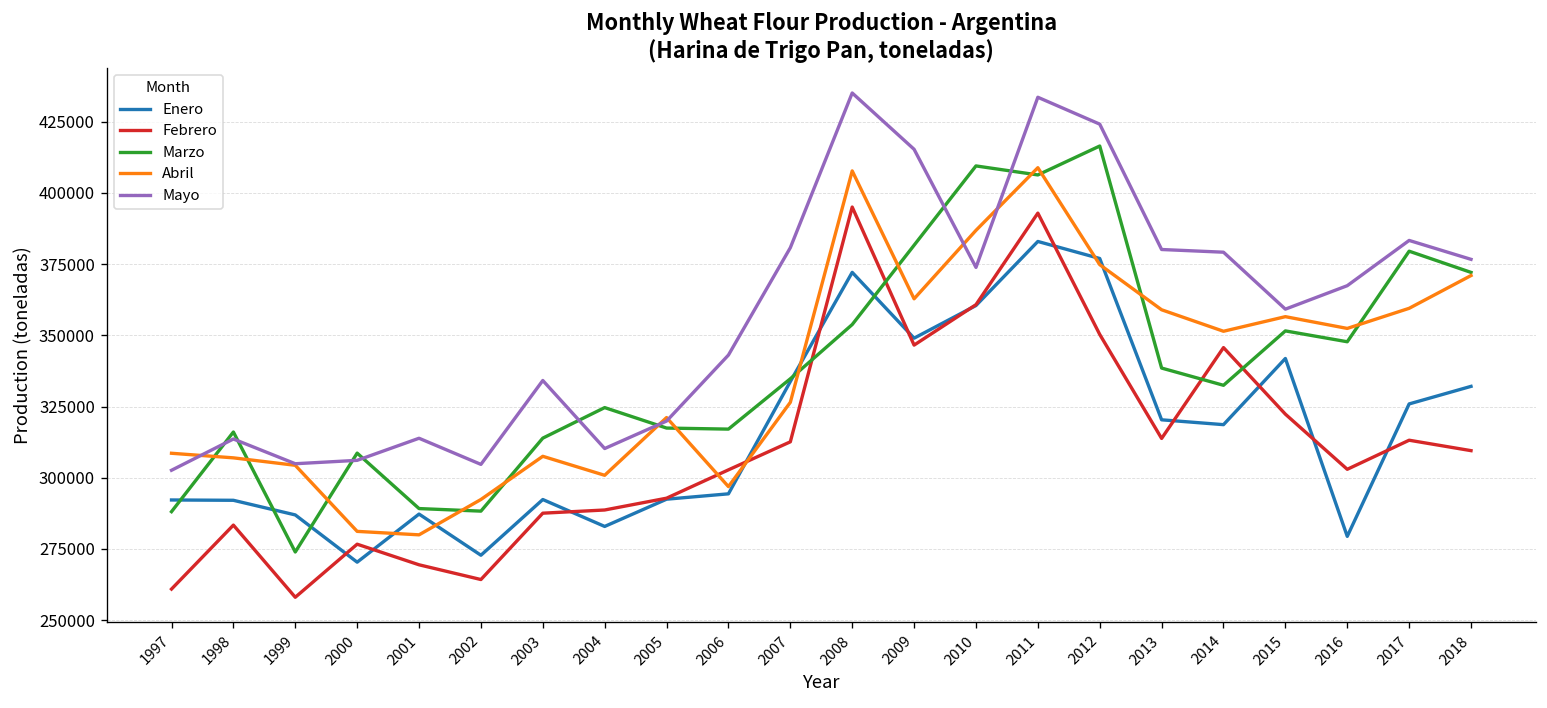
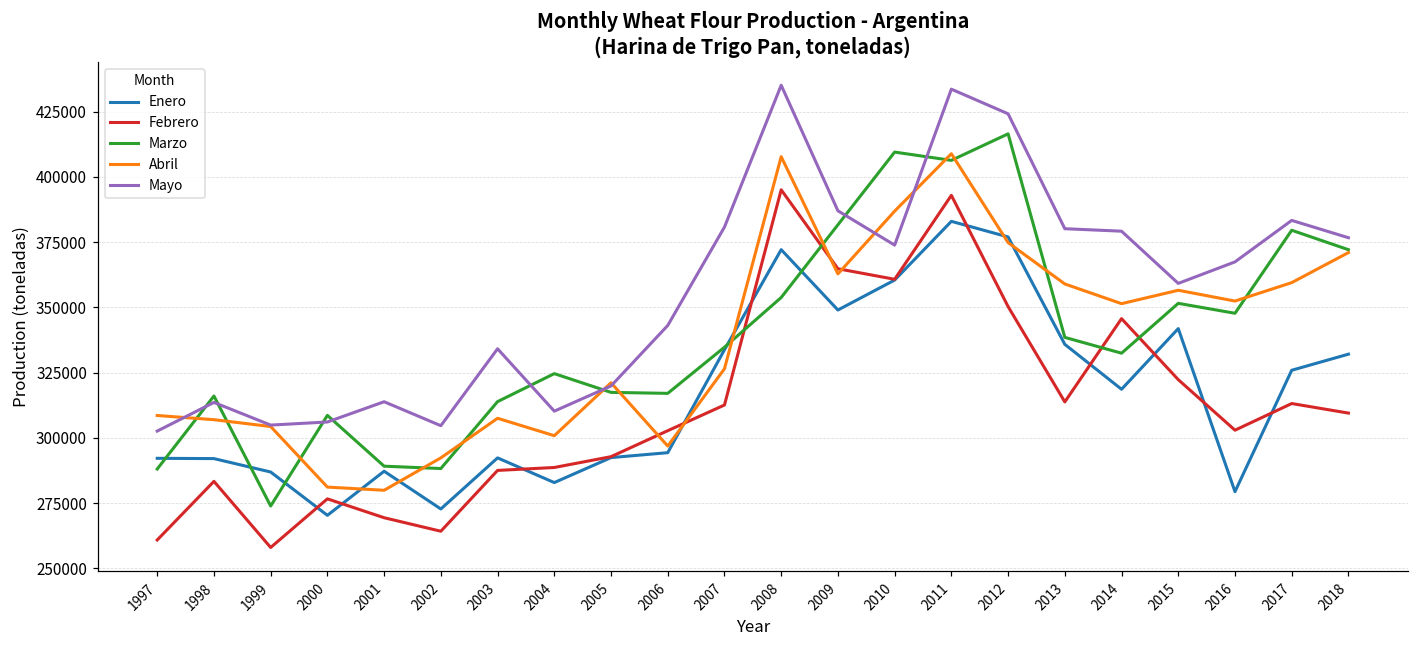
Febrero, 2009: 347000 -> 365000
Mayo, 2009: 415000 -> 387000
Enero, 2013: 320000 -> 336000
